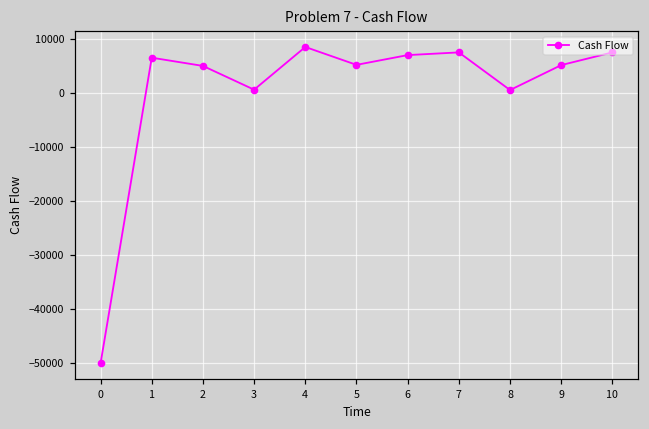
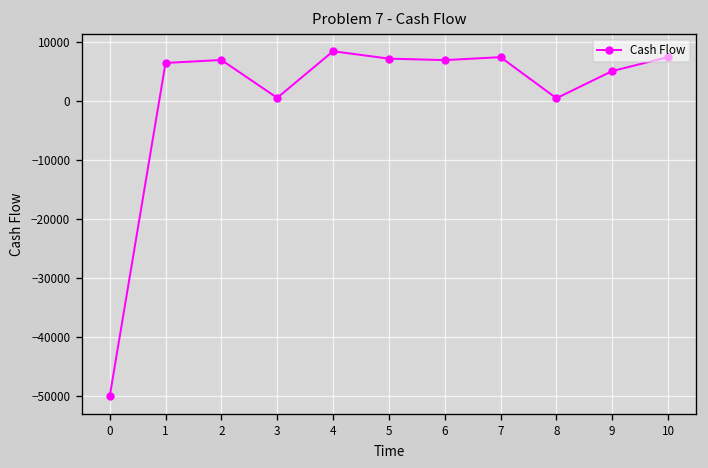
2: 5000 -> 7000
5: 5000 -> 7000
